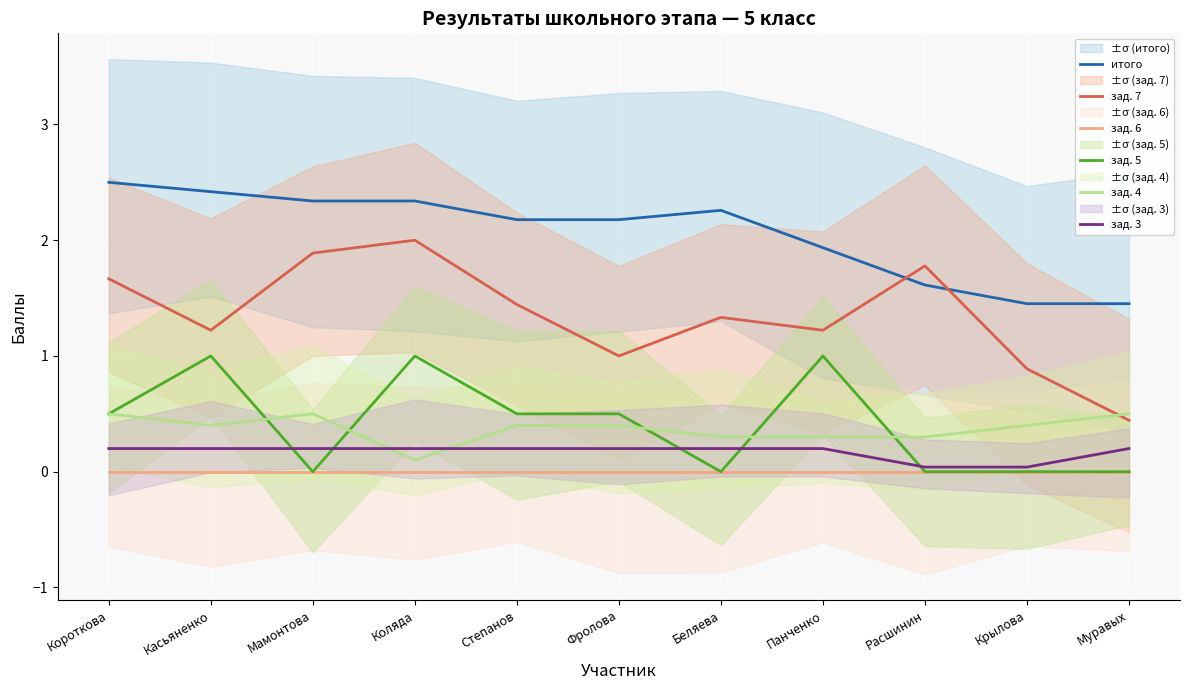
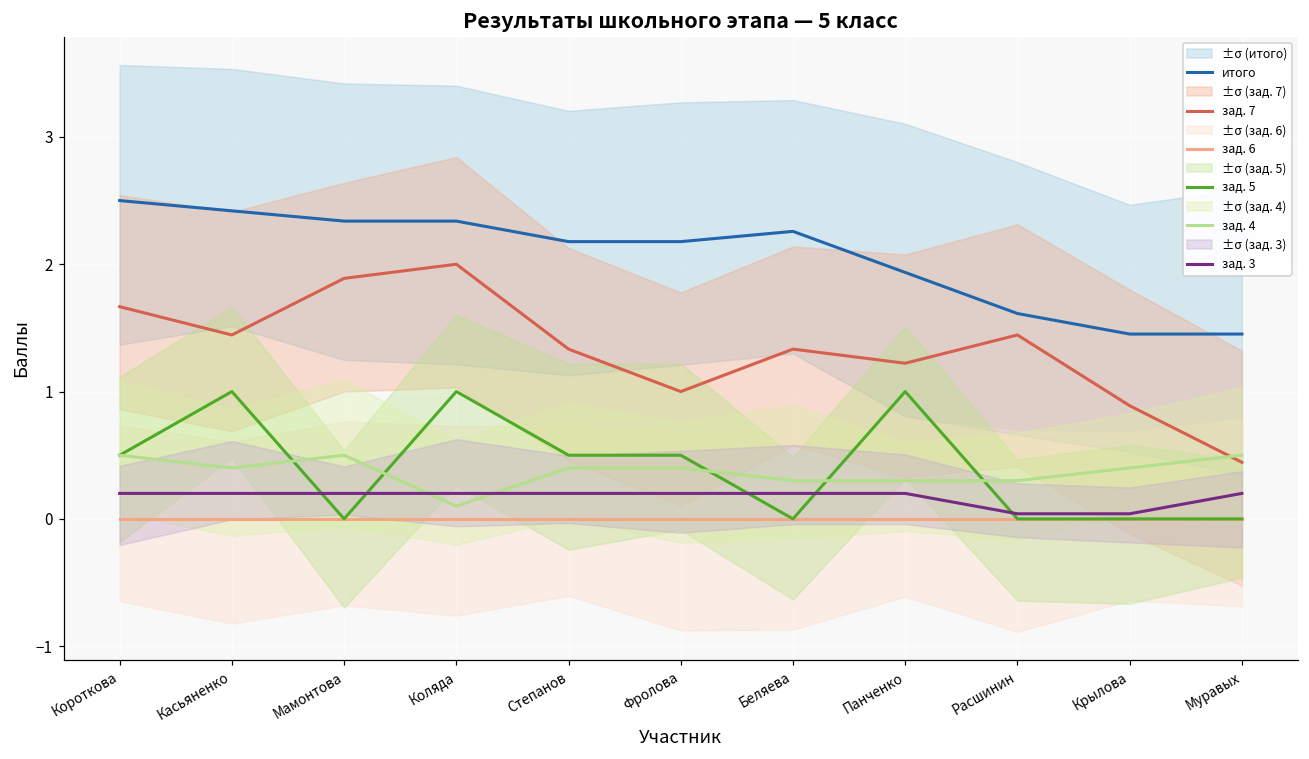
зад. 7, Касьяненко: 1.22 -> 1.44
зад. 7, Степанов: 1.44 -> 1.33
зад. 7, Расшинин: 1.78 -> 1.44
